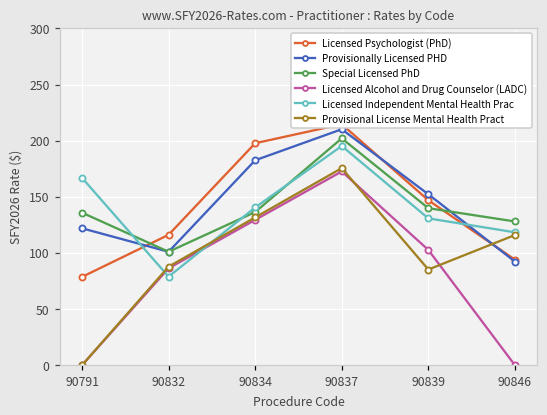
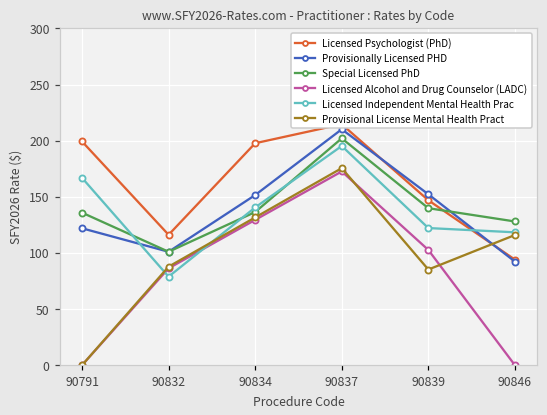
Licensed Psychologist (PhD), 90791: 79 -> 199
Provisionally Licensed PHD, 90834: 183 -> 152
Licensed Independent Mental Health Prac, 90839: 131 -> 122
